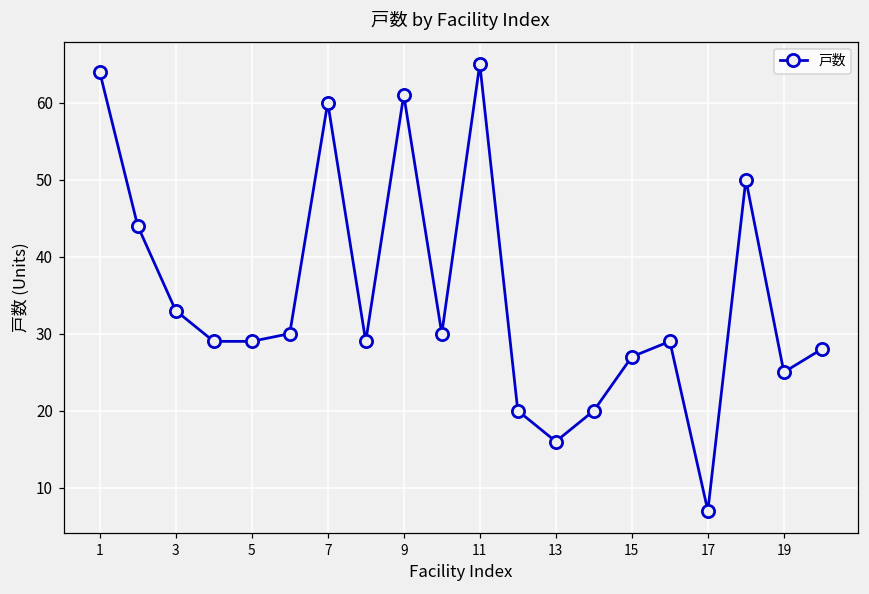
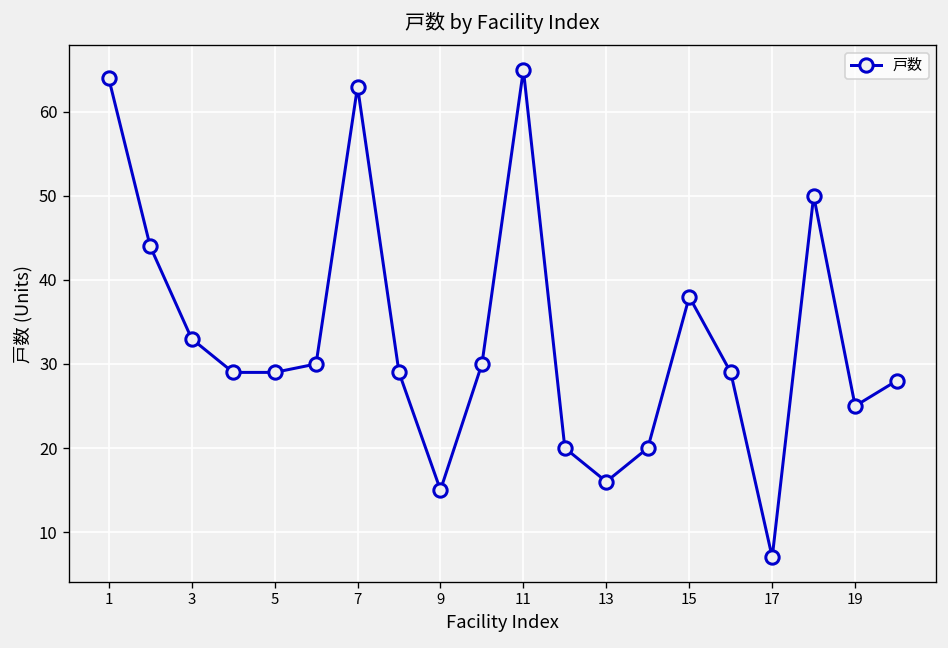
7: 60 -> 63
9: 61 -> 15
15: 27 -> 38
